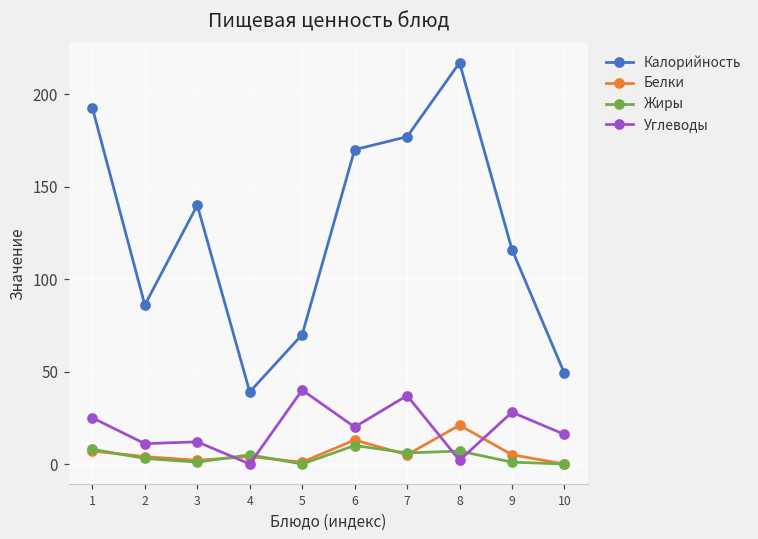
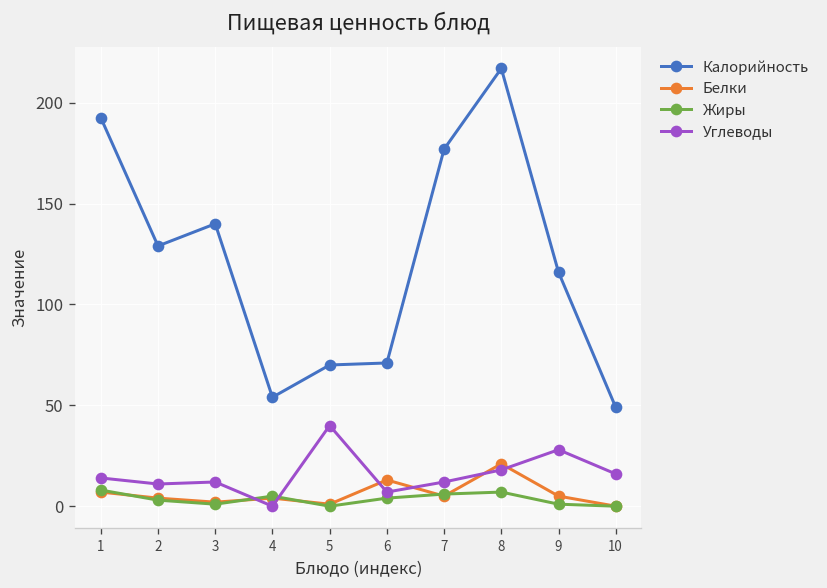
Углеводы, 1: 25 -> 14
Калорийность, 2: 86 -> 129
Калорийность, 4: 39 -> 54
Калорийность, 6: 170 -> 71
Жиры, 6: 10 -> 4
Углеводы, 6: 20 -> 7
Углеводы, 7: 37 -> 12
Углеводы, 8: 2 -> 18
